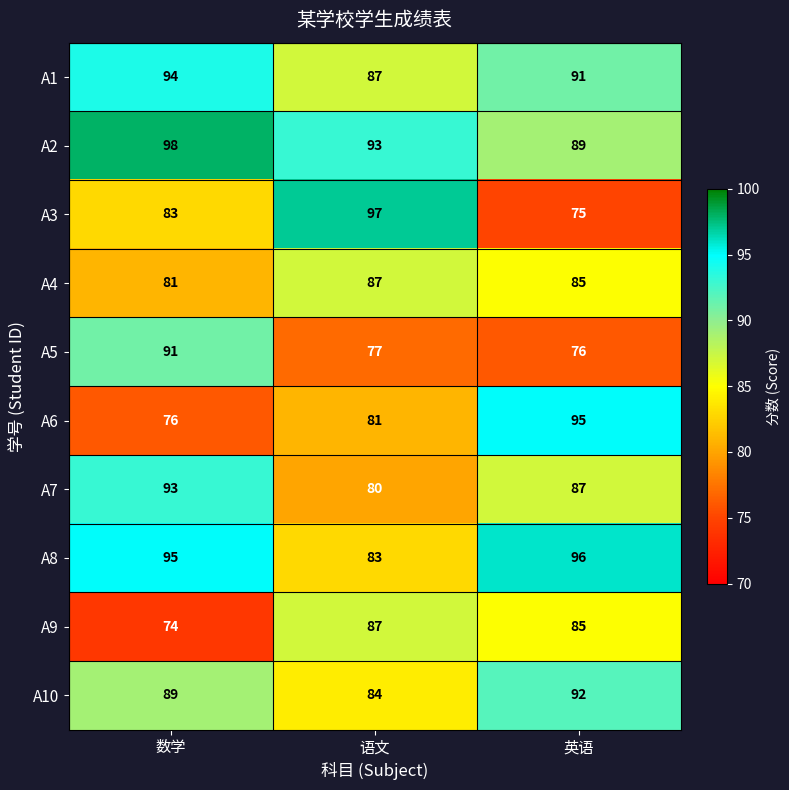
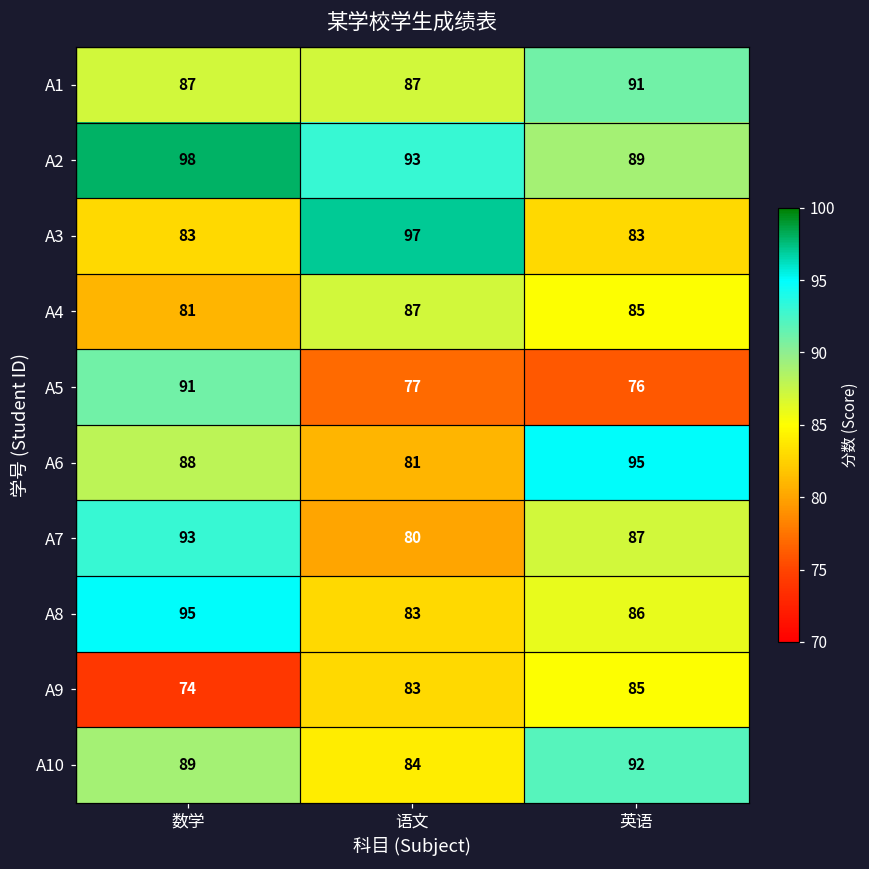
A1, 数学: 94 -> 87
A3, 英语: 75 -> 83
A6, 数学: 76 -> 88
A8, 英语: 96 -> 86
A9, 语文: 87 -> 83
